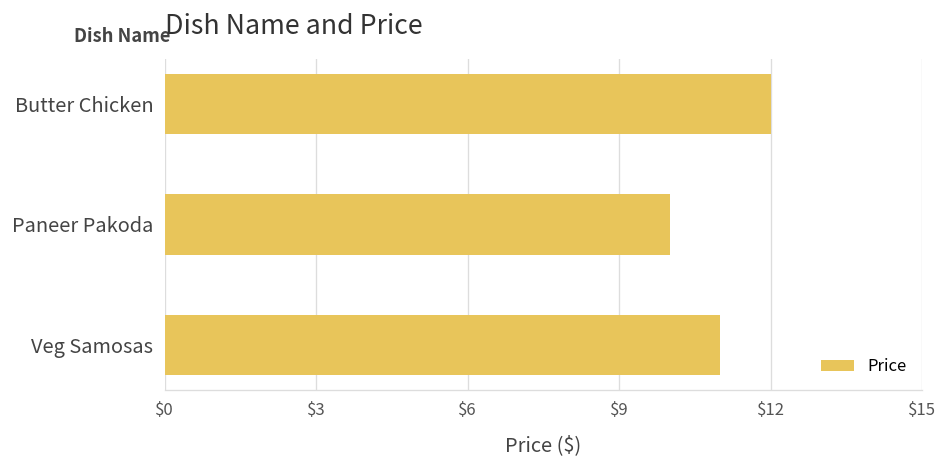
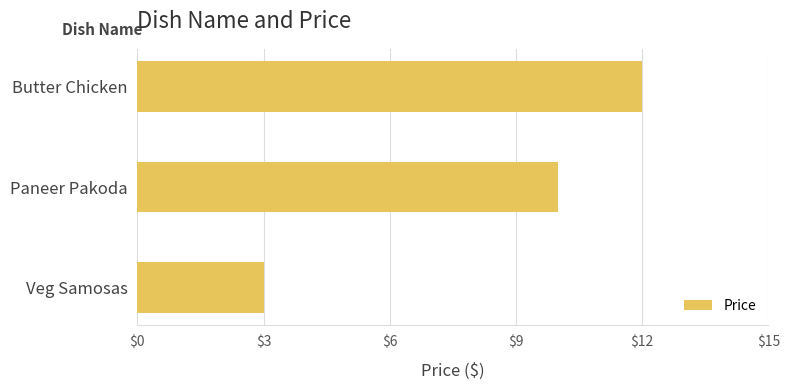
Veg Samosas: $11 -> $3
